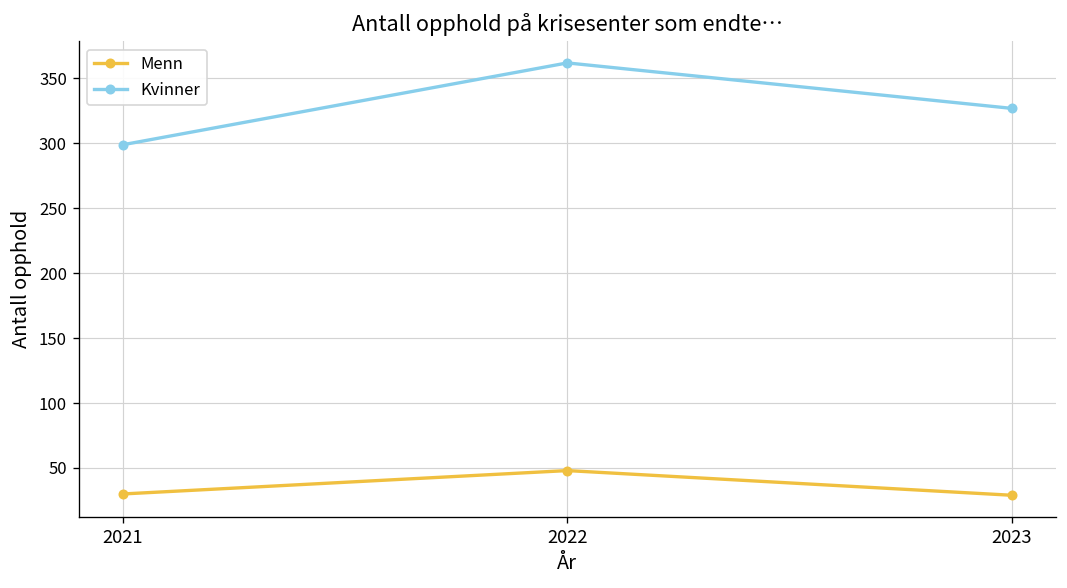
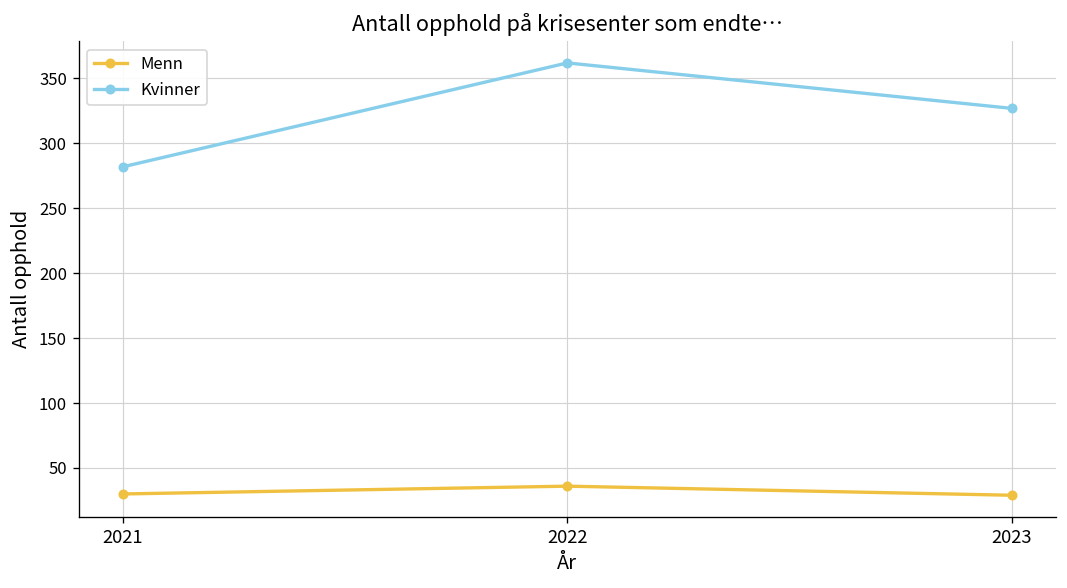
Kvinner, 2021: 299 -> 282
Menn, 2022: 48 -> 36
